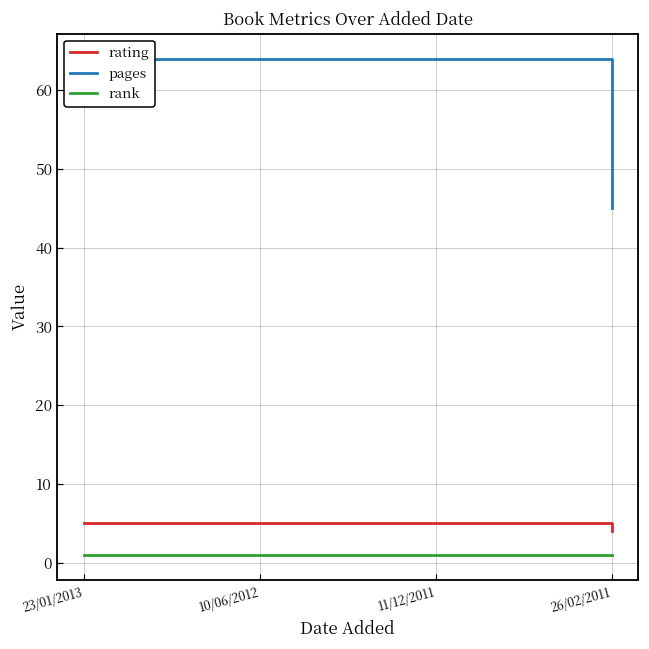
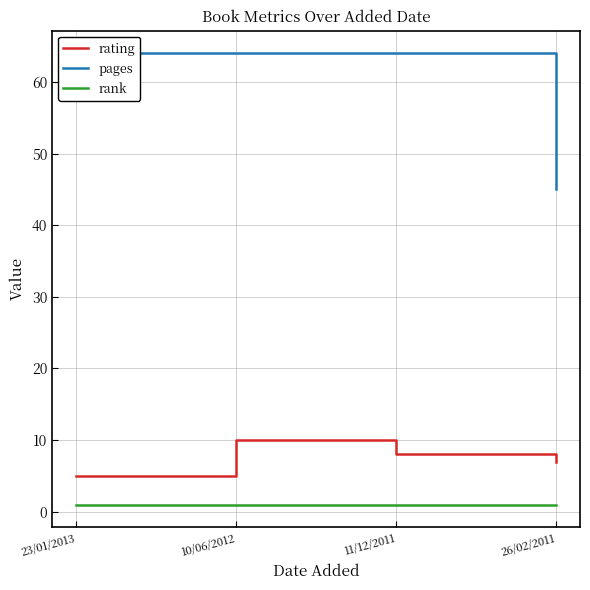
rating, 10/06/2012: 5 -> 10
rating, 11/12/2011: 5 -> 8
rating, 26/02/2011: 4 -> 7
